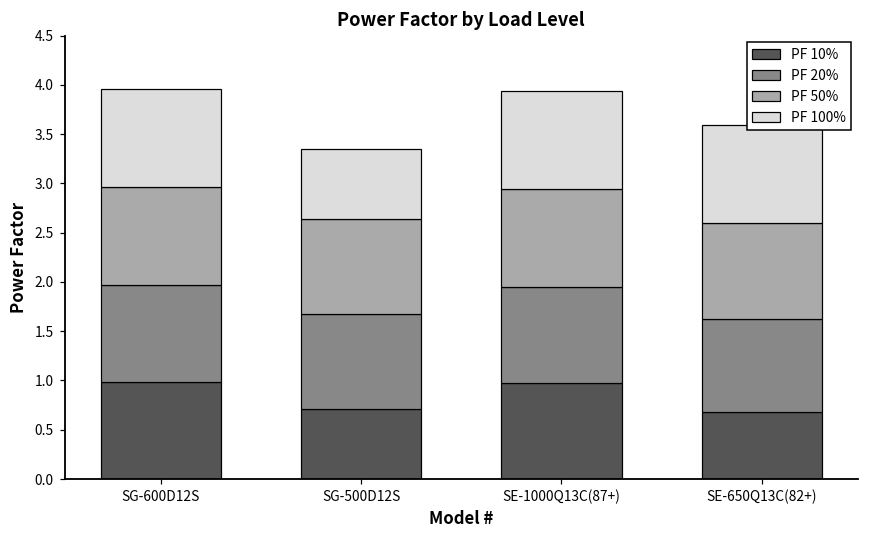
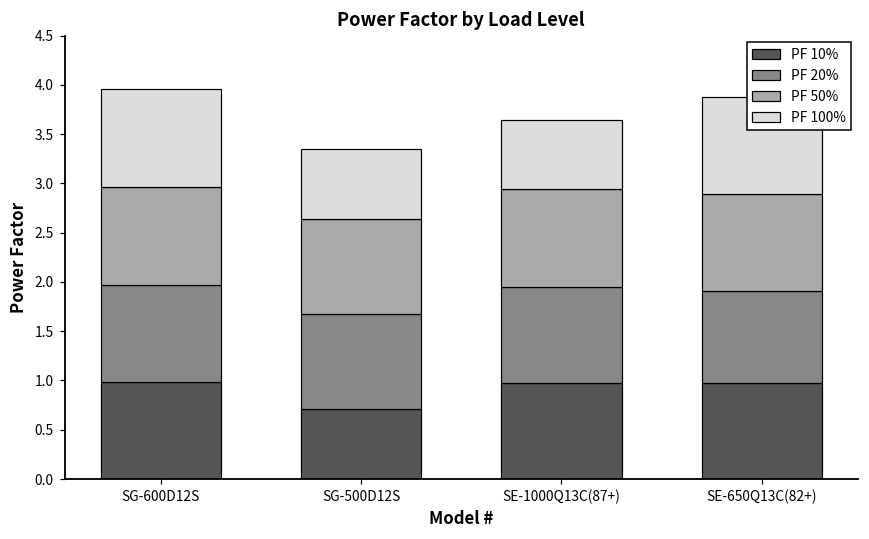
PF 100%, SE-1000Q13C(87+): 1.0 -> 0.7
PF 10%, SE-650Q13C(82+): 0.7 -> 1.0
